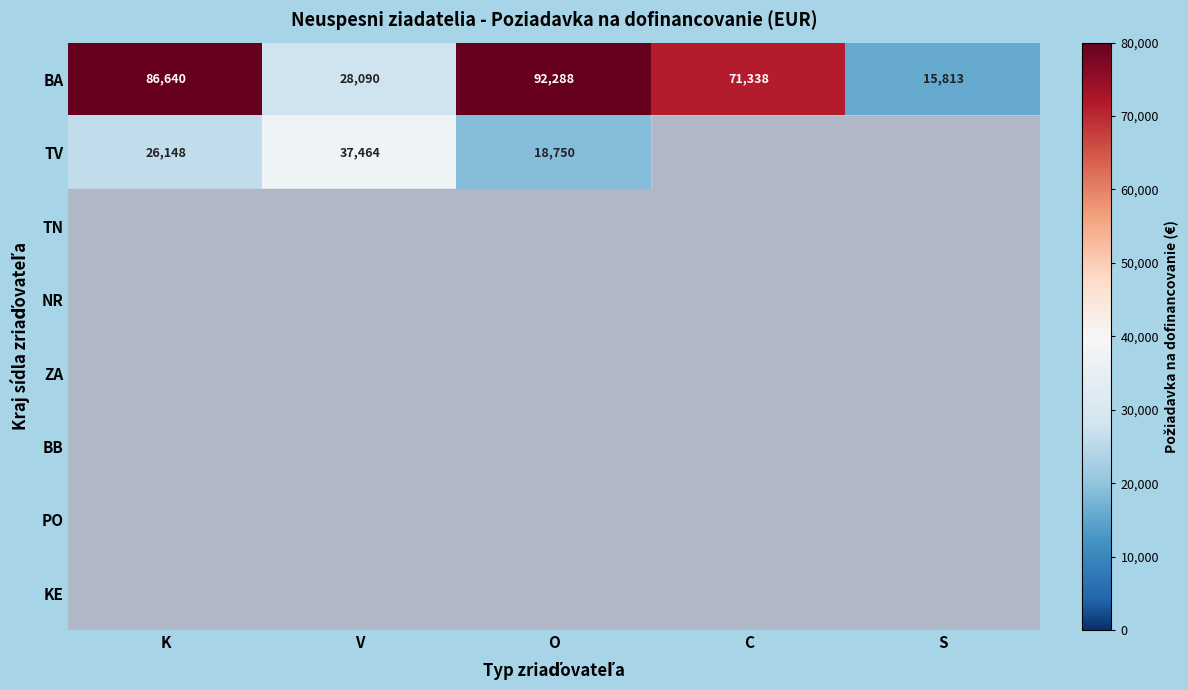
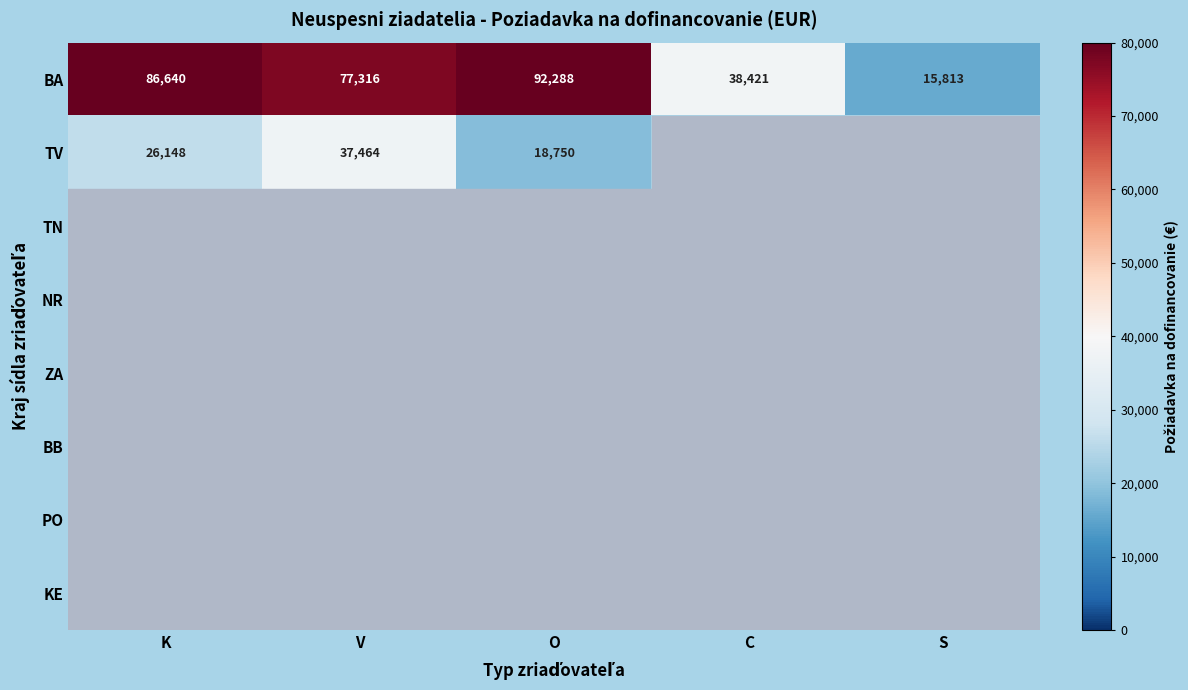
BA, V: 28,090 -> 77,316
BA, C: 71,338 -> 38,421
